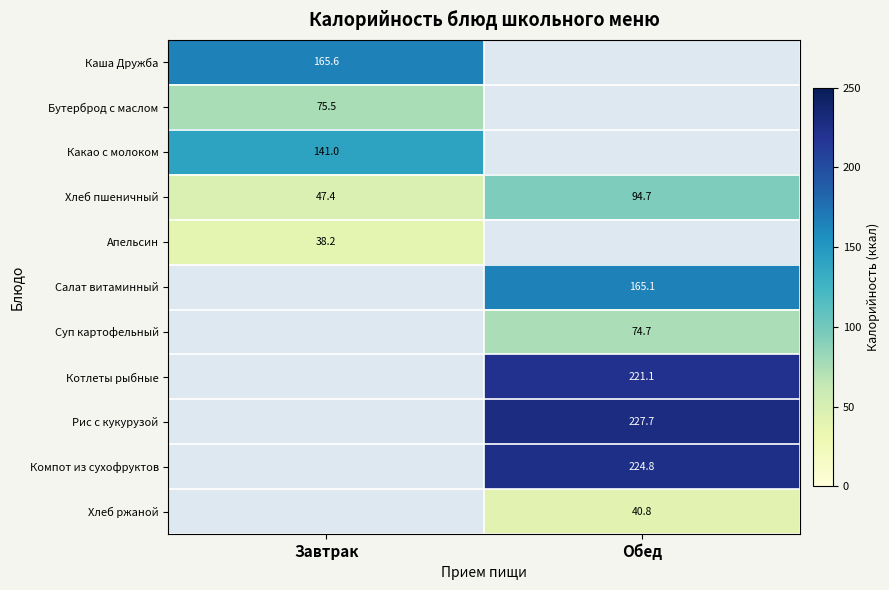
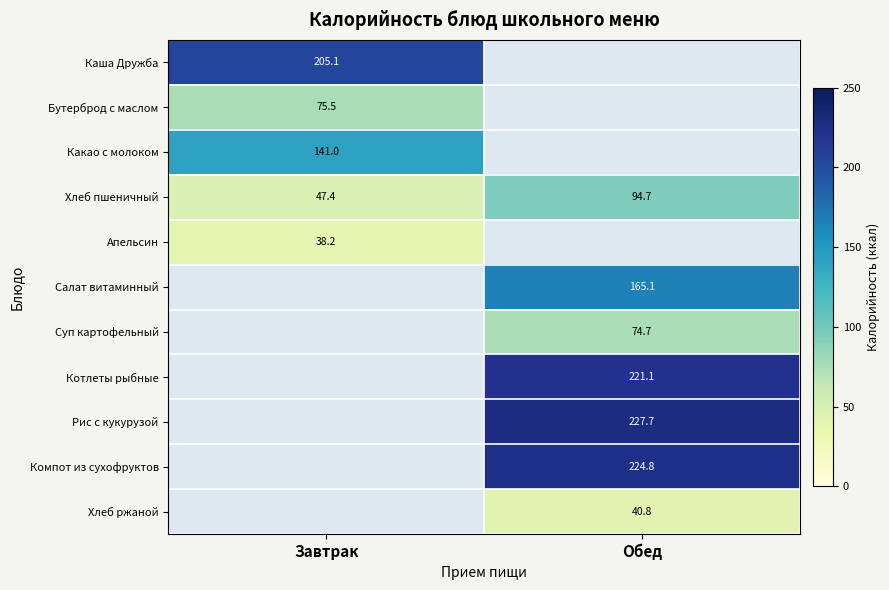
Каша Дружба, Завтрак: 165.6 -> 205.1
